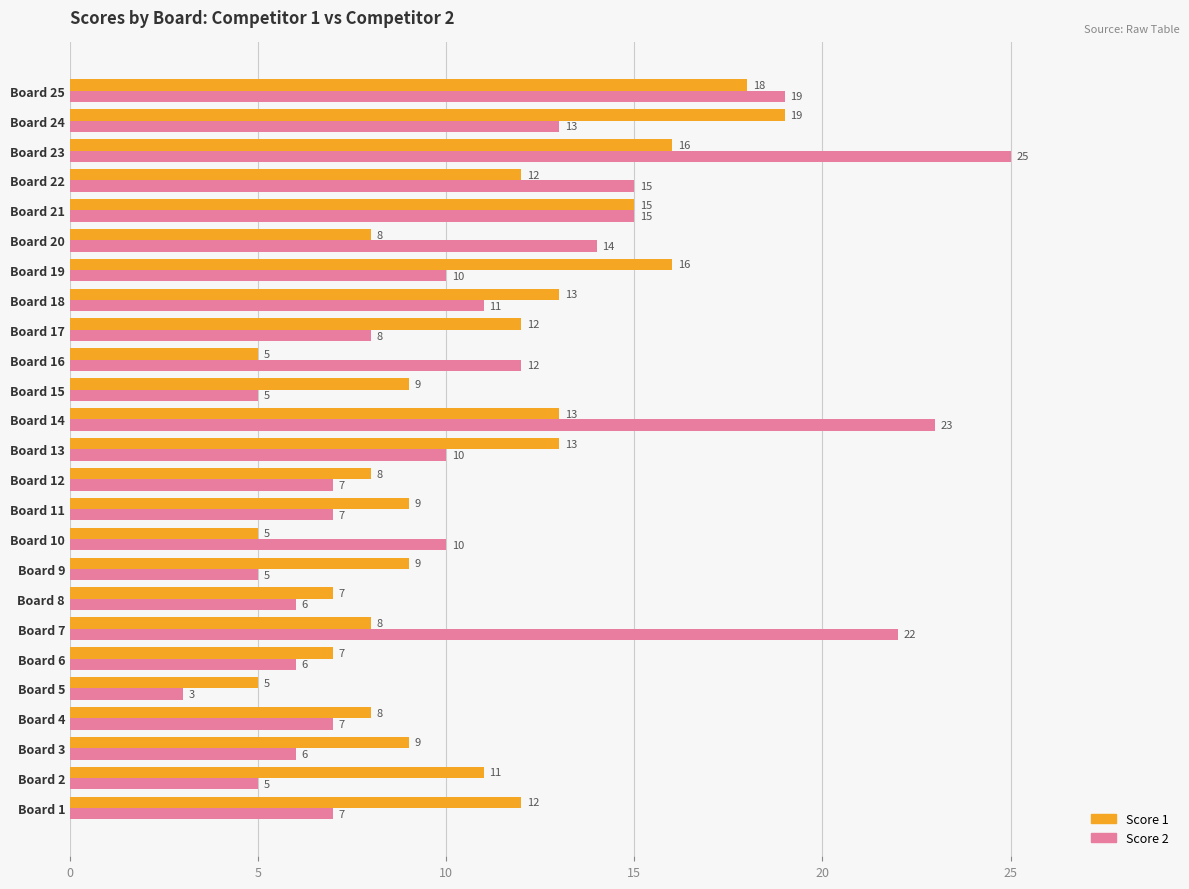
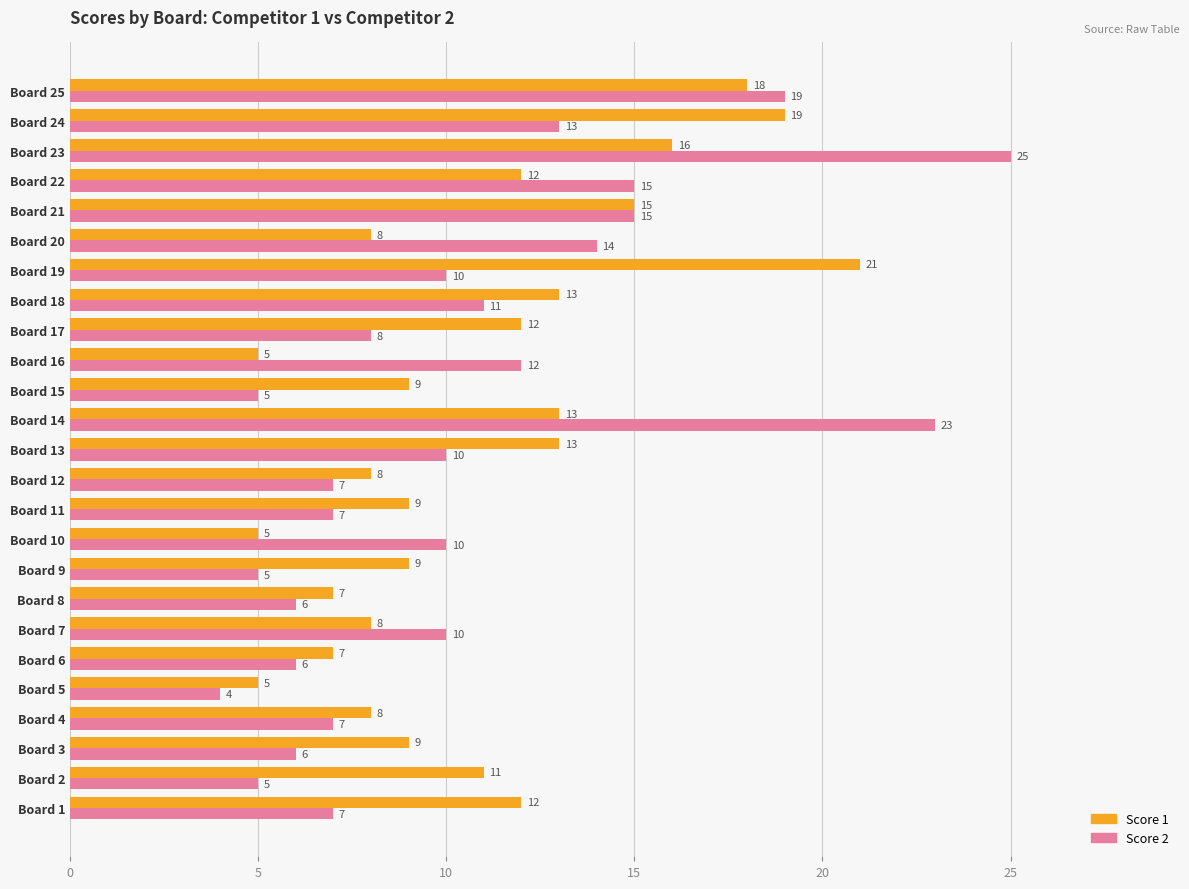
Score 1, Board 19: 16 -> 21
Score 2, Board 7: 22 -> 10
Score 2, Board 5: 3 -> 4
